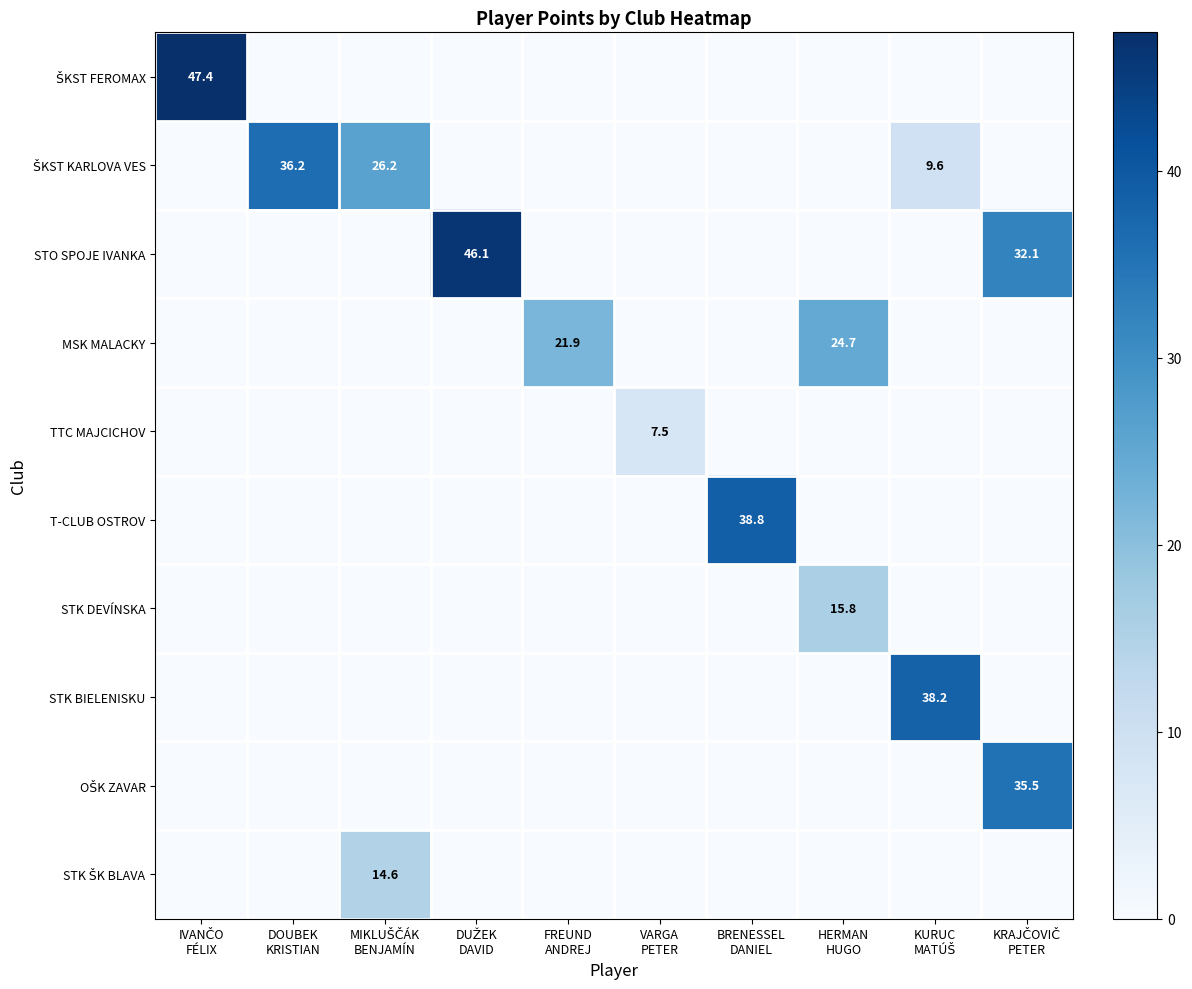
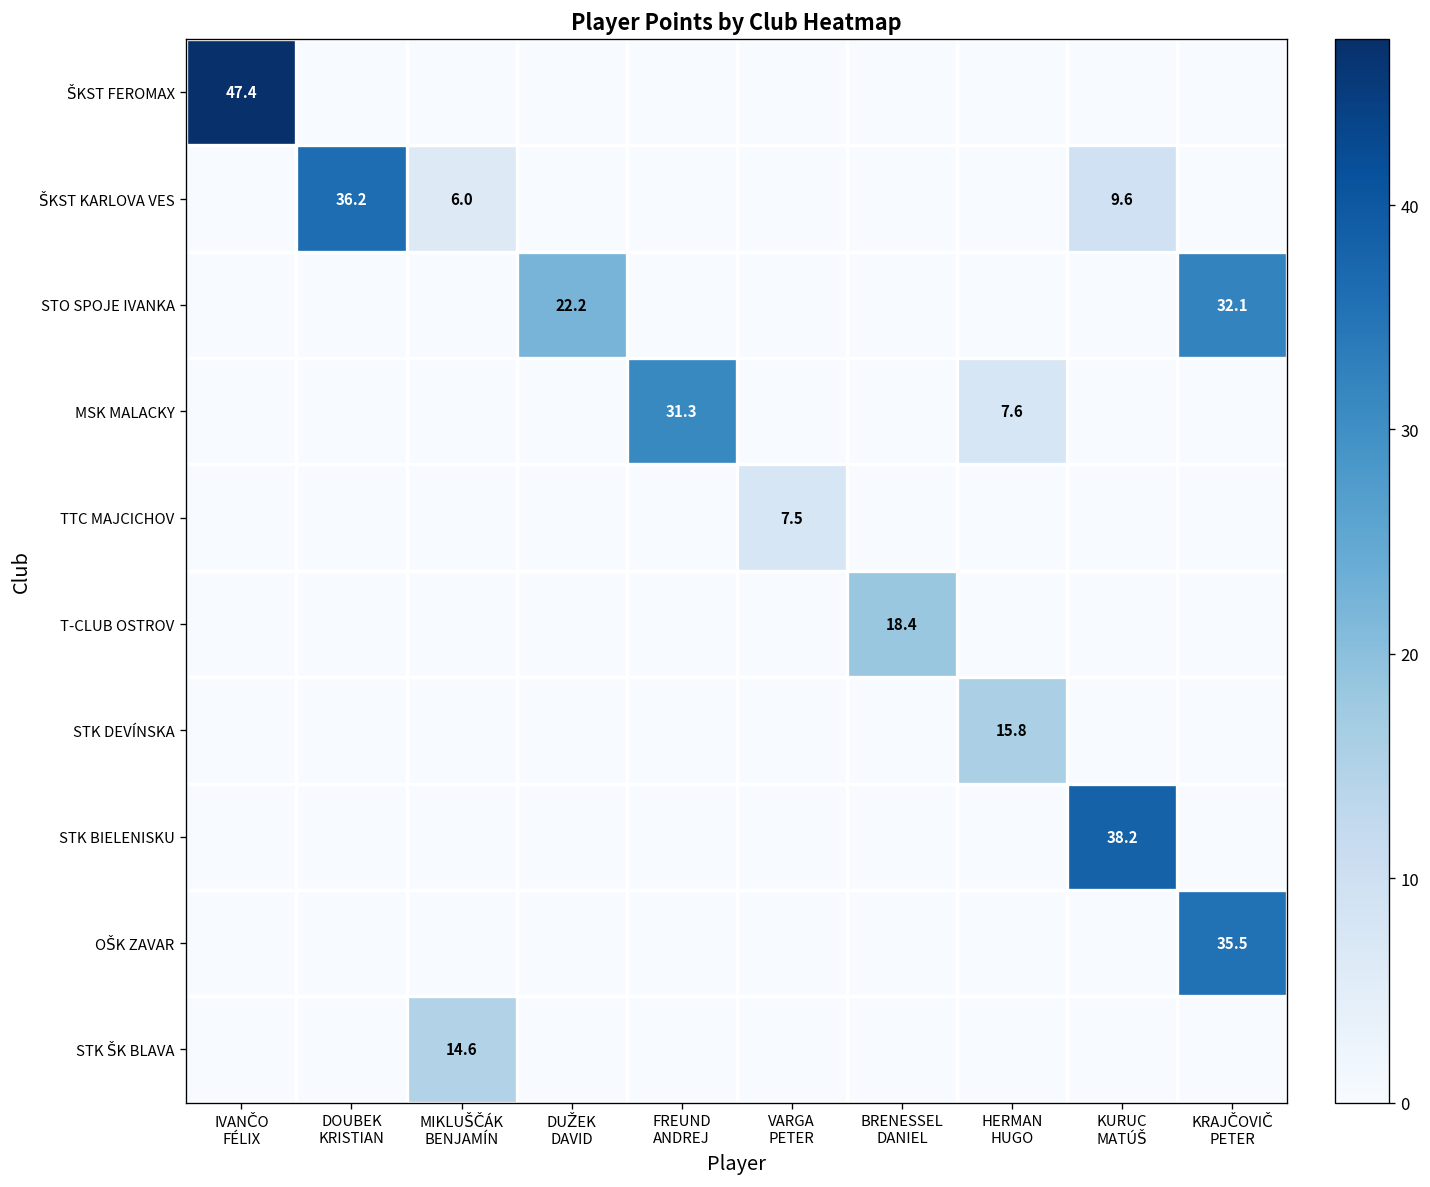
ŠKST KARLOVA VES, MIKLUŠČÁK BENJAMÍN: 26.2 -> 6.0
STO SPOJE IVANKA, DUŽEK DAVID: 46.1 -> 22.2
MSK MALACKY, FREUND ANDREJ: 21.9 -> 31.3
MSK MALACKY, HERMAN HUGO: 24.7 -> 7.6
T-CLUB OSTROV, BRENESSEL DANIEL: 38.8 -> 18.4
